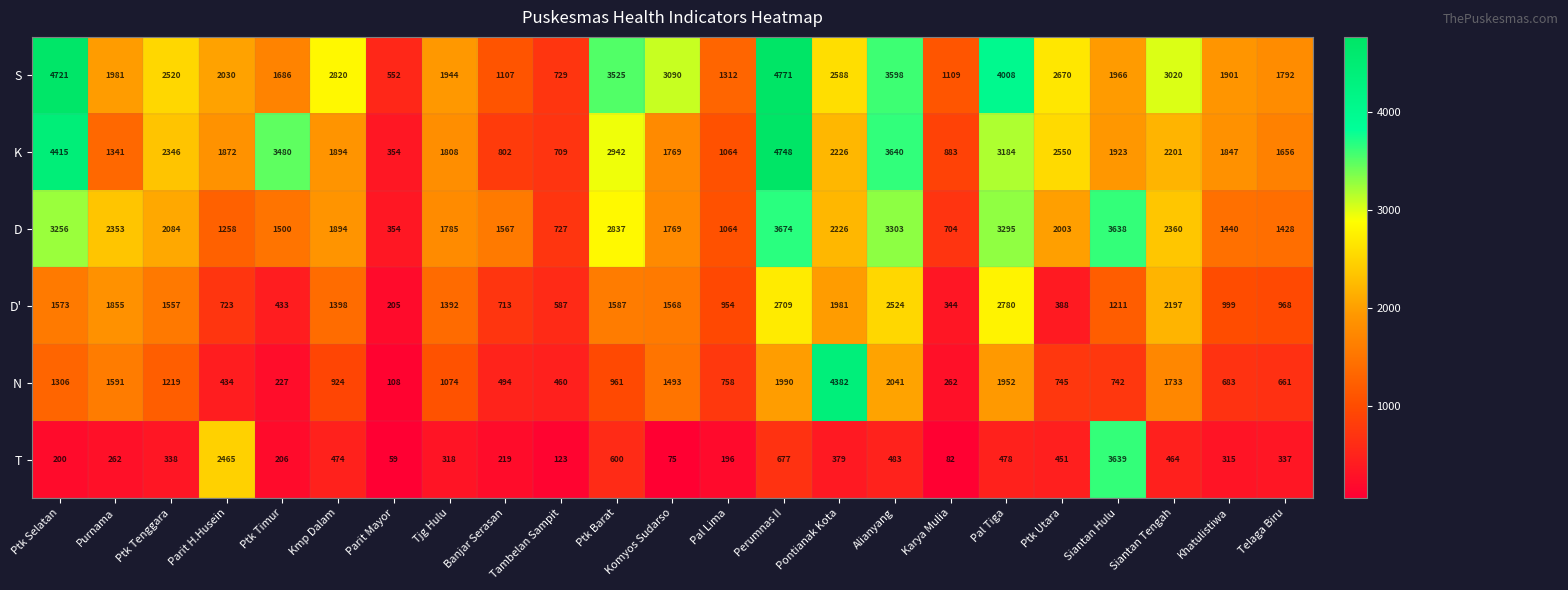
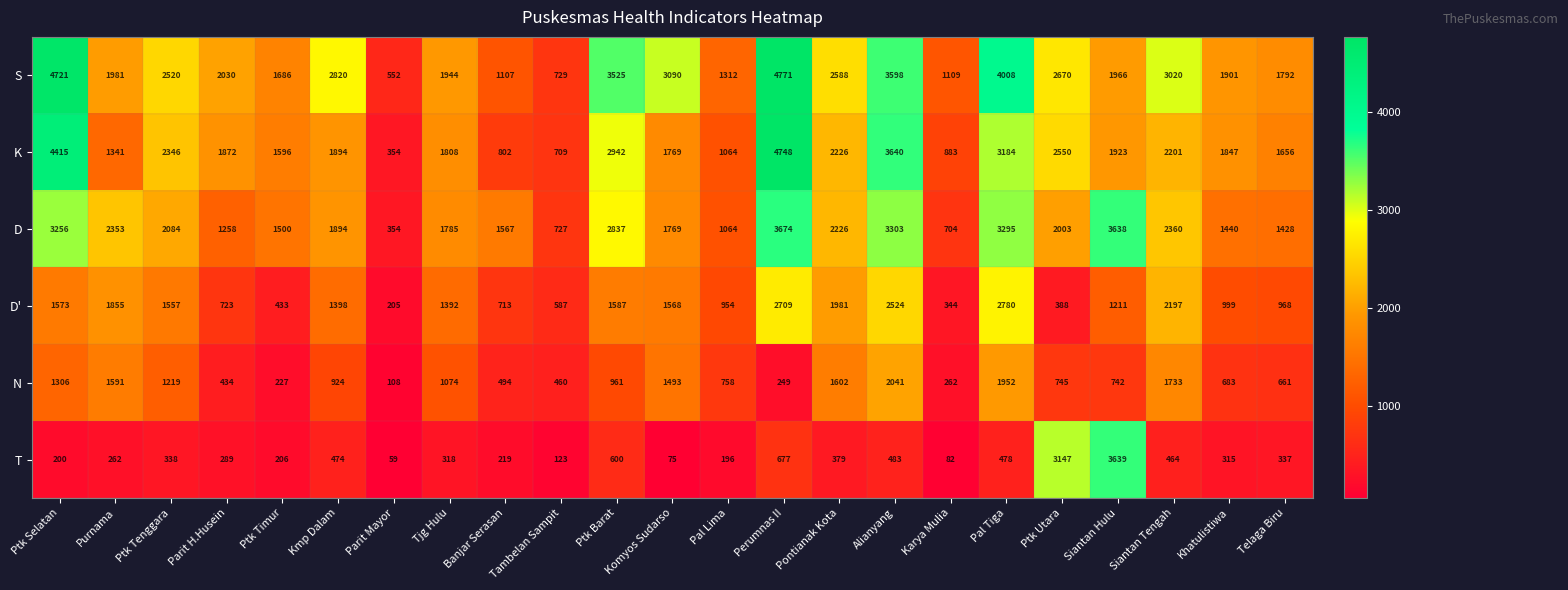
K, Ptk Timur: 3480 -> 1596
N, Perumnas II: 1990 -> 249
N, Pontianak Kota: 4382 -> 1602
T, Parit H.Husein: 2465 -> 289
T, Ptk Utara: 451 -> 3147
